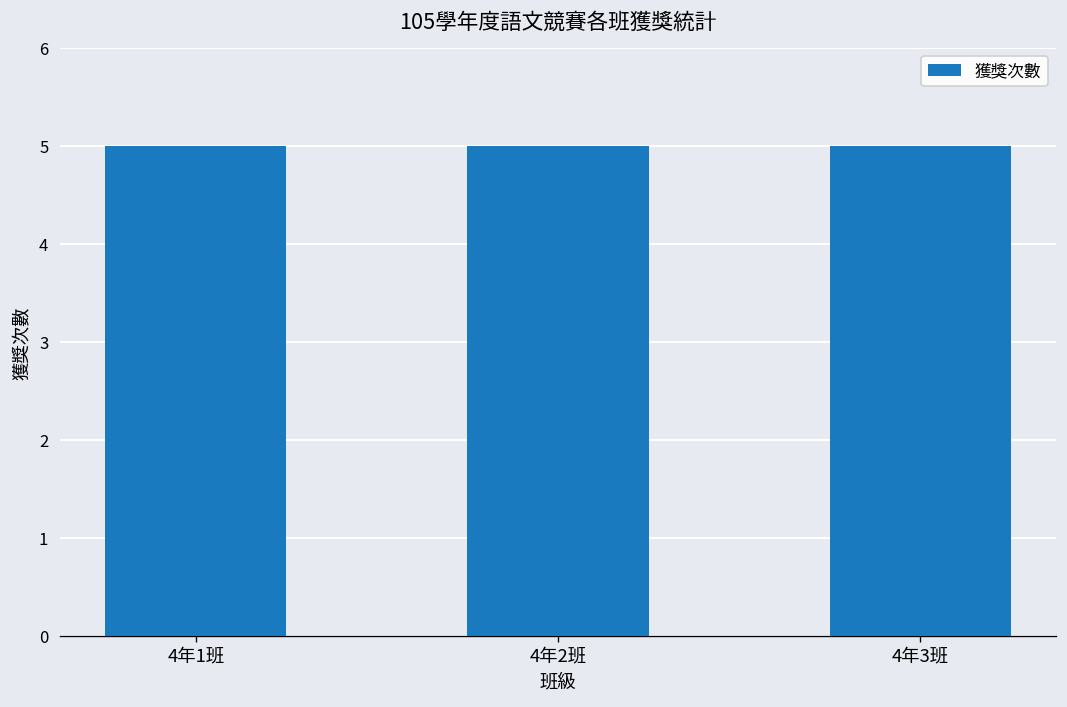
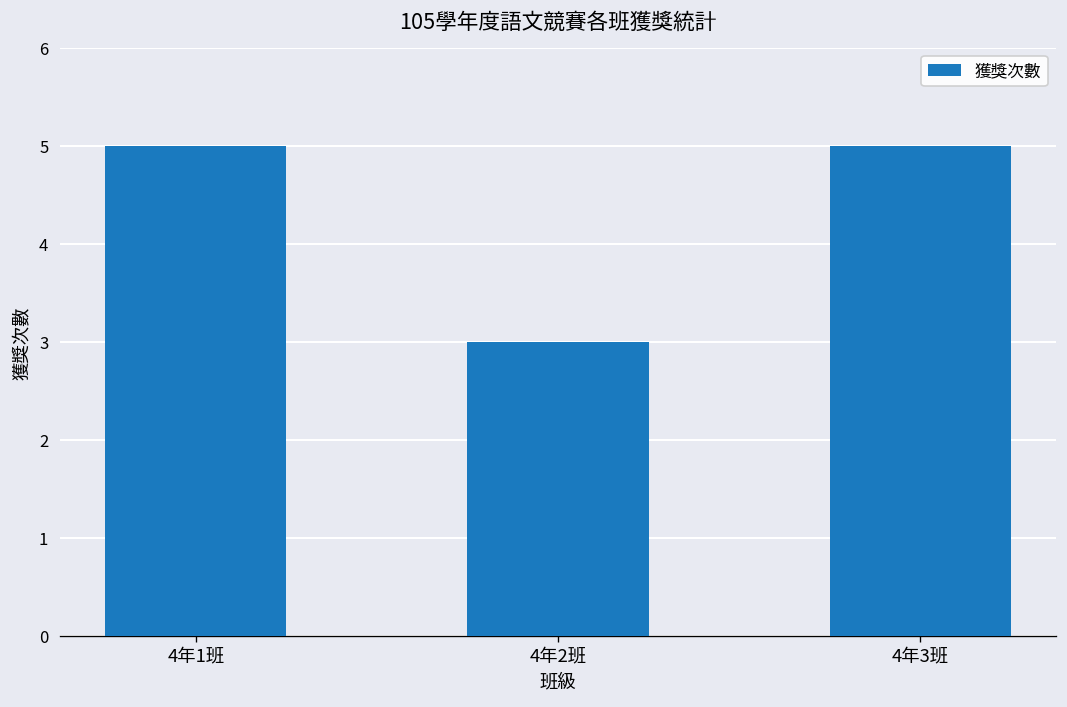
4年2班: 5 -> 3
